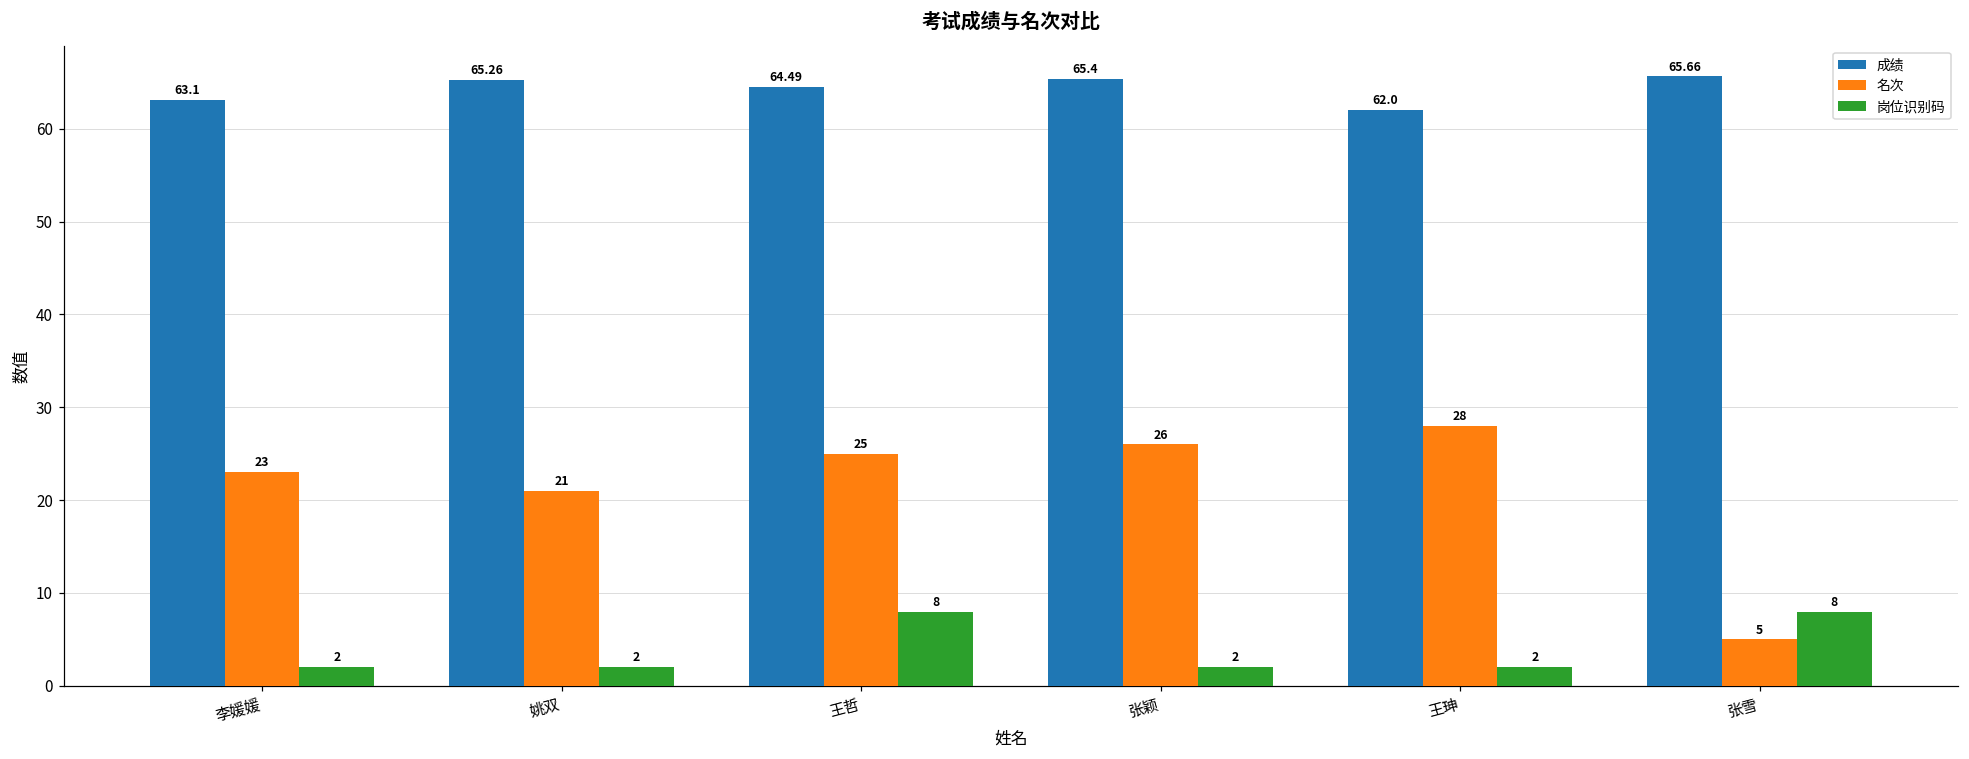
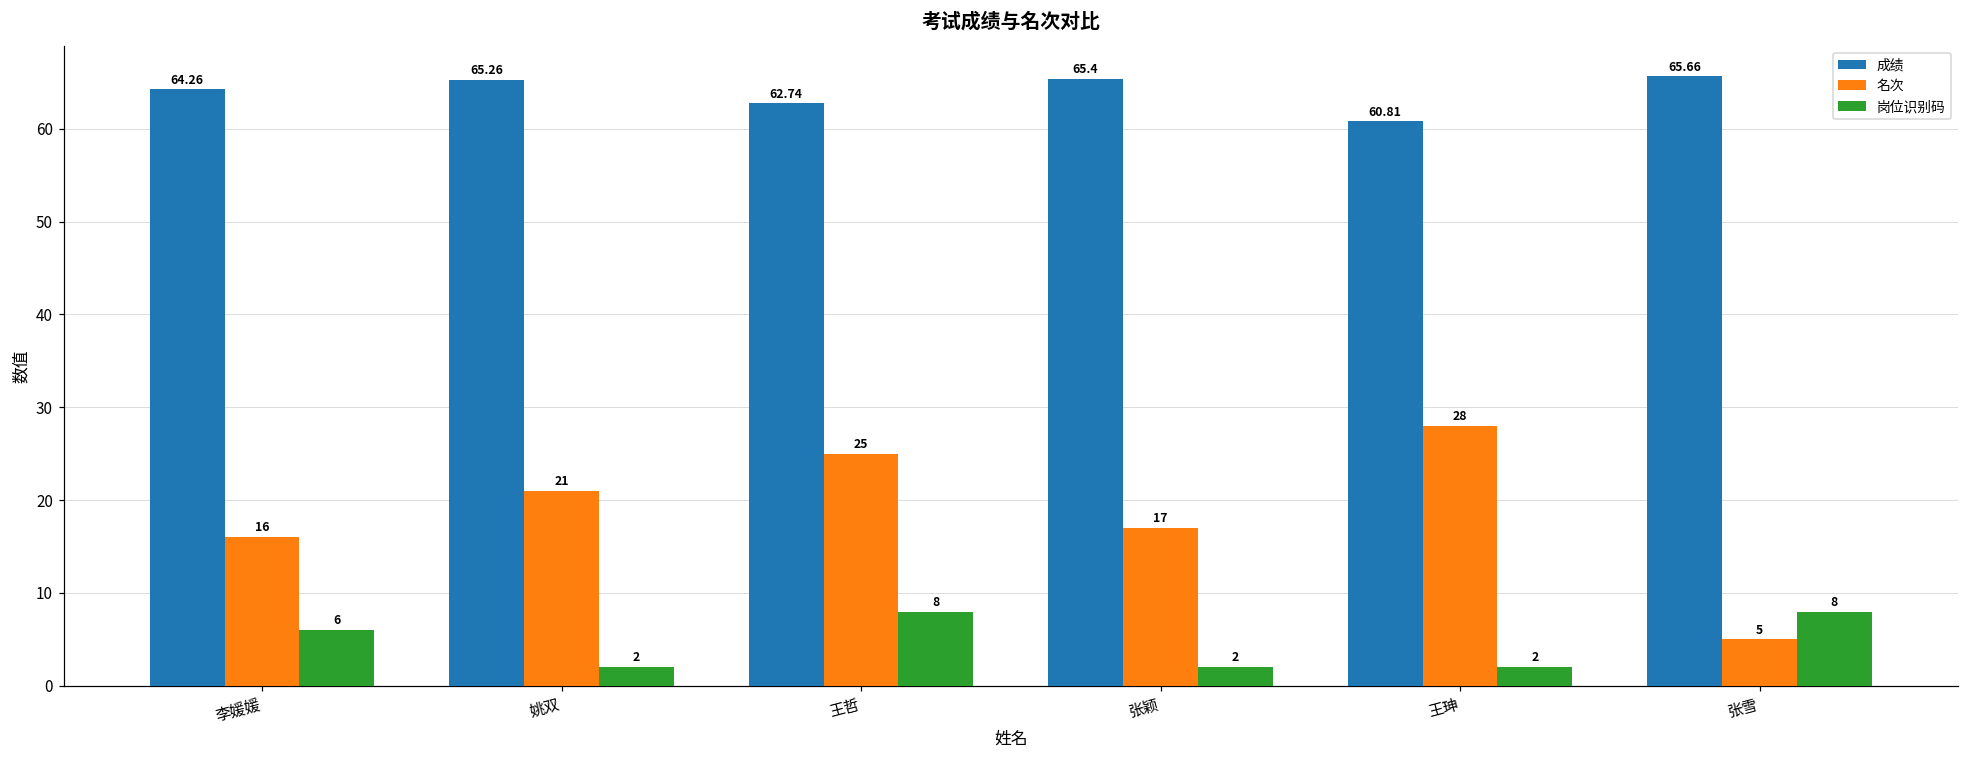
成绩, 李媛媛: 63.1 -> 64.26
名次, 李媛媛: 23 -> 16
岗位识别码, 李媛媛: 2 -> 6
成绩, 王哲: 64.49 -> 62.74
名次, 张颖: 26 -> 17
成绩, 王珅: 62.0 -> 60.81
